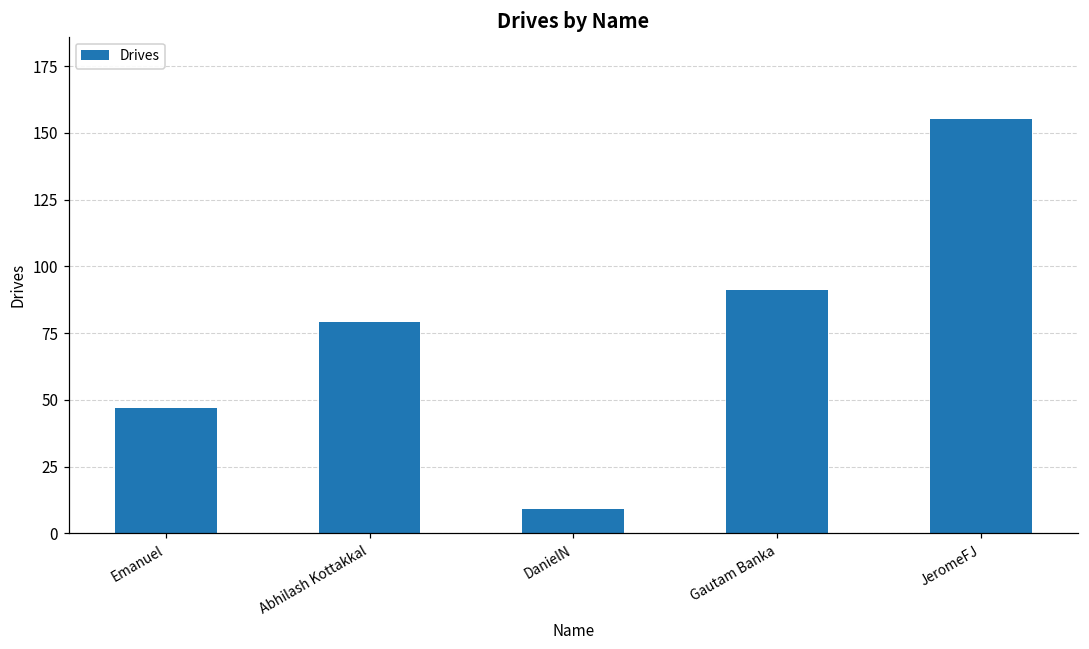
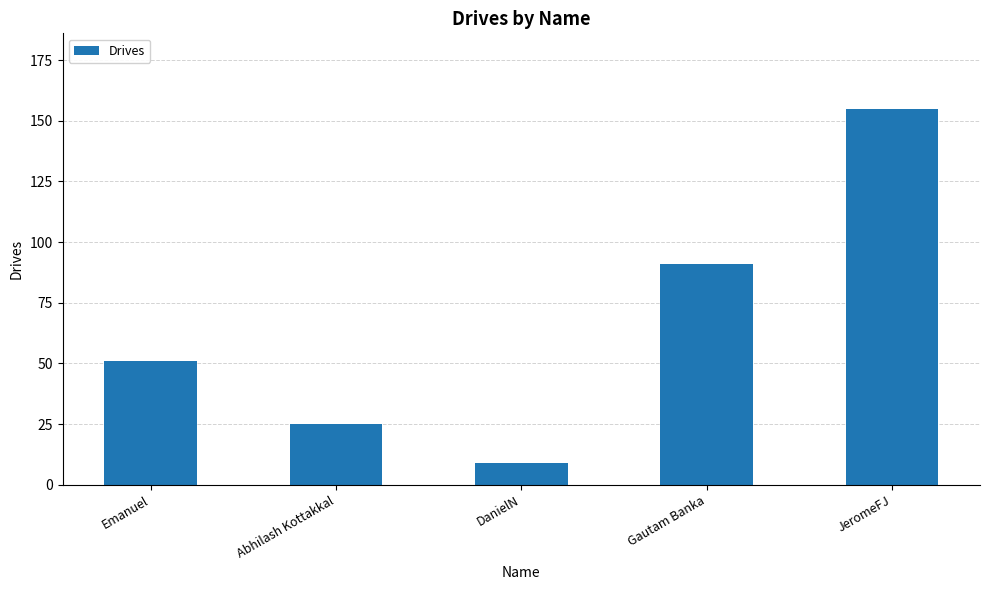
Emanuel: 47 -> 51
Abhilash Kottakkal: 79 -> 25
